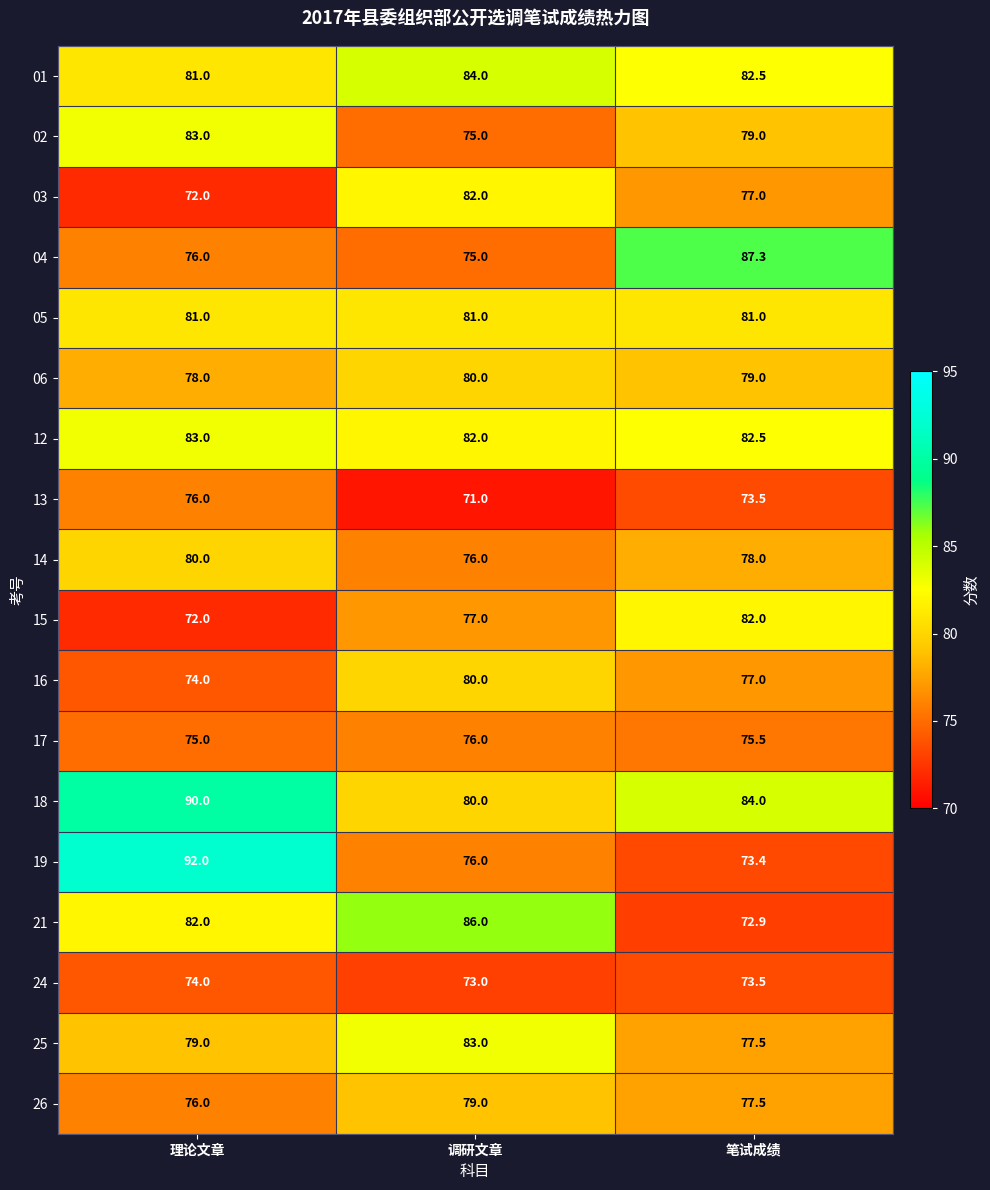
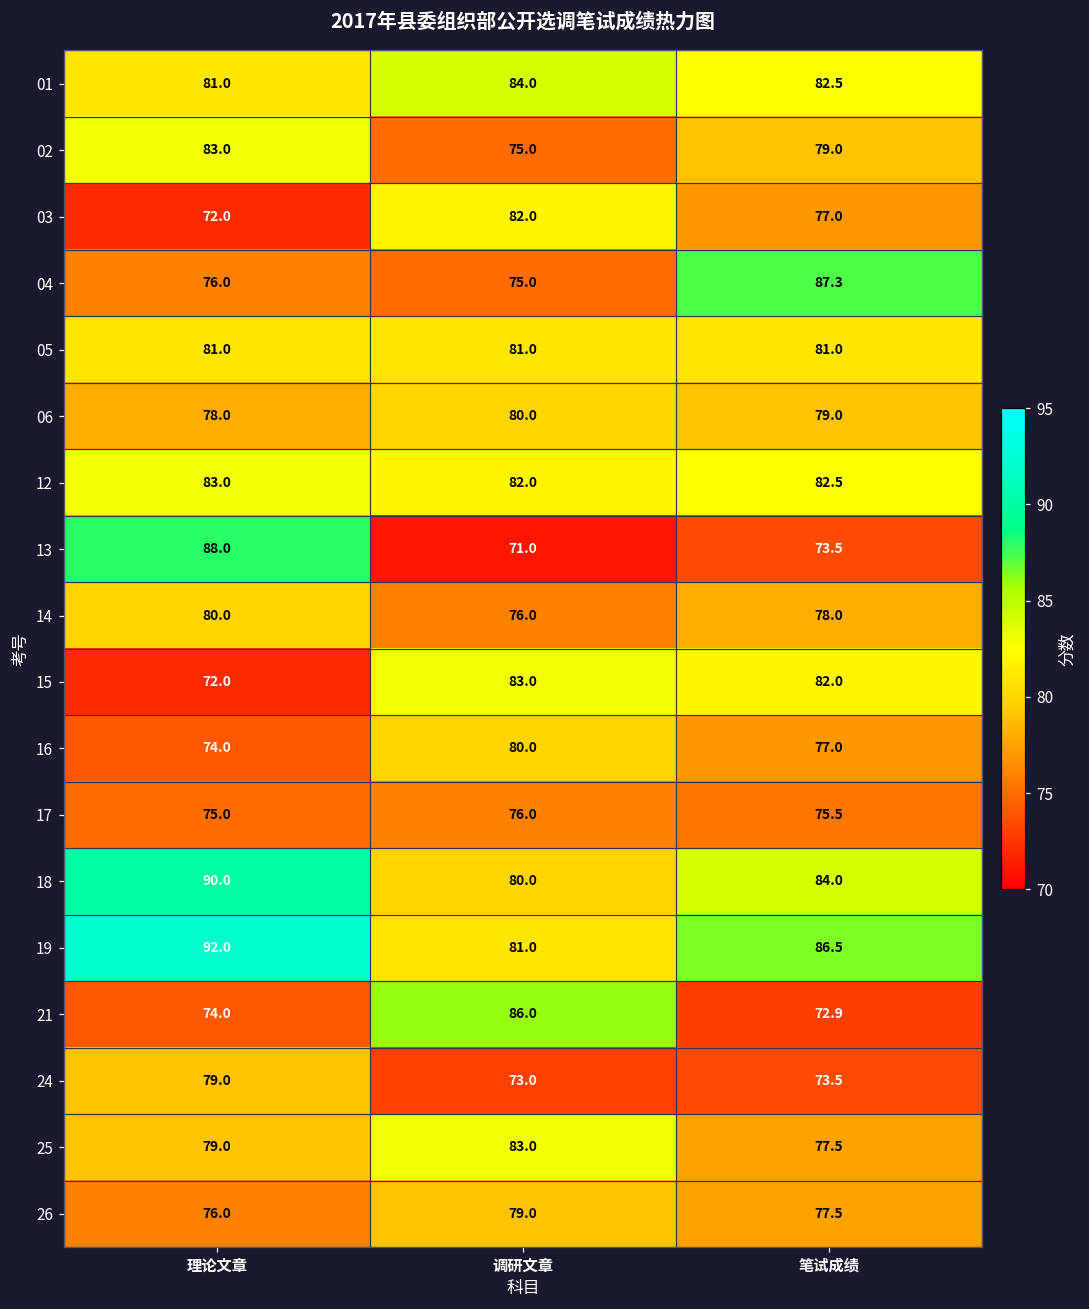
13, 理论文章: 76.0 -> 88.0
15, 调研文章: 77.0 -> 83.0
19, 调研文章: 76.0 -> 81.0
19, 笔试成绩: 73.4 -> 86.5
21, 理论文章: 82.0 -> 74.0
24, 理论文章: 74.0 -> 79.0
